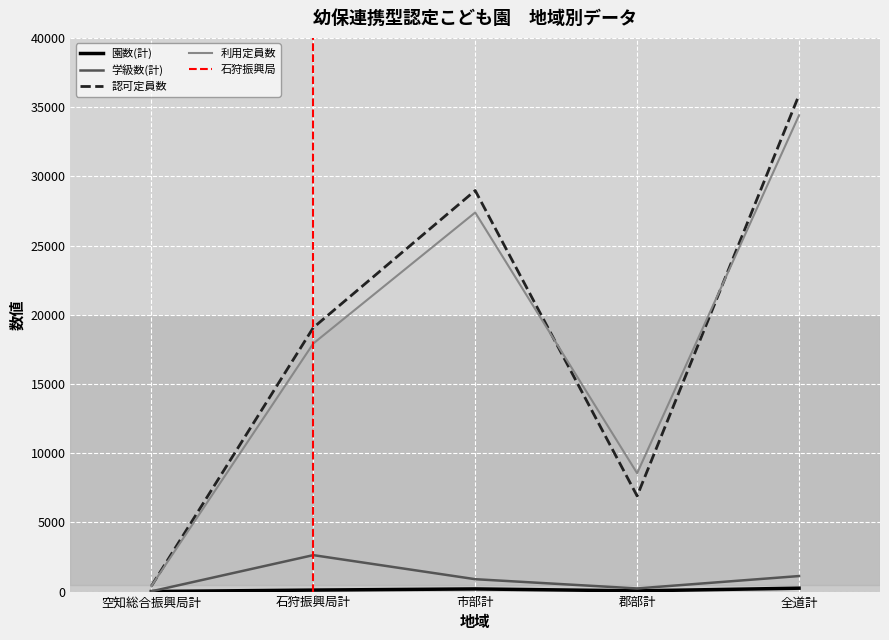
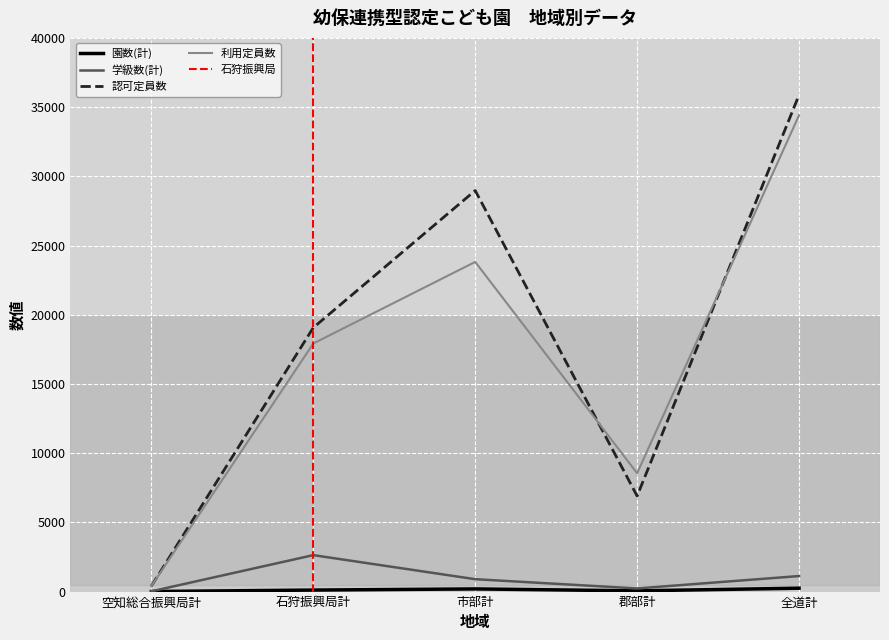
利用定員数, 市部計: 27400 -> 23800
